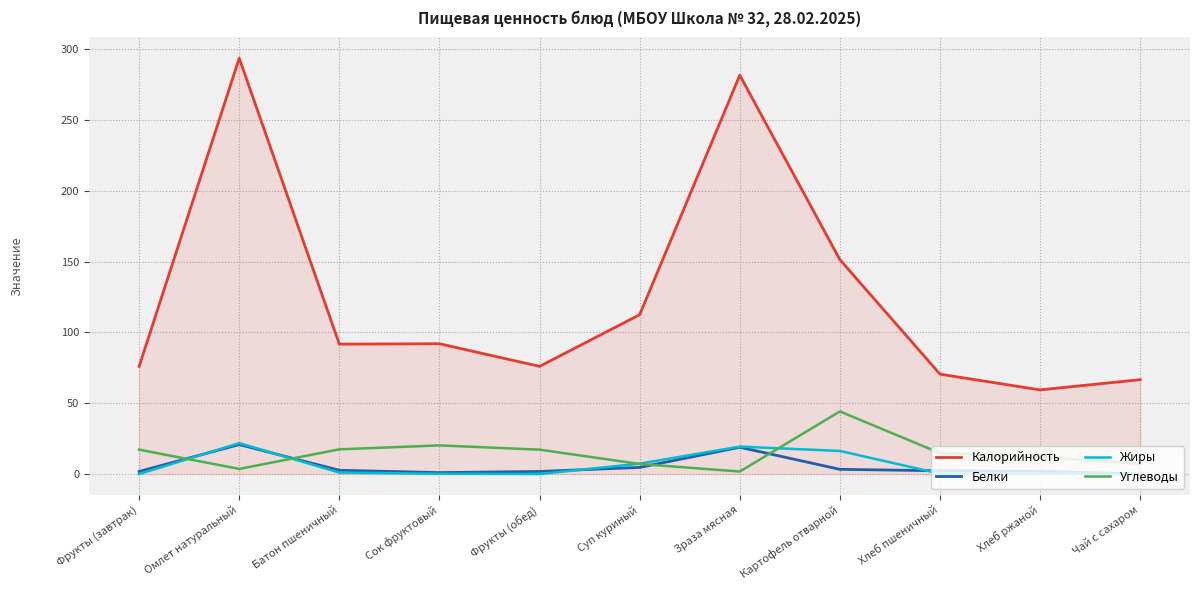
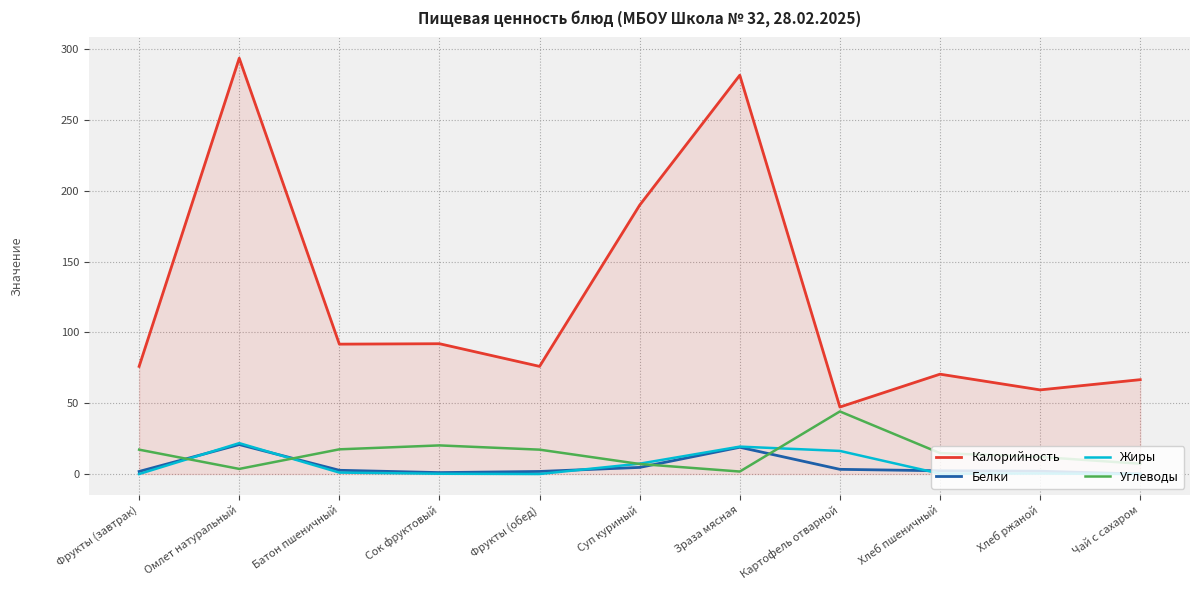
Калорийность, Суп куриный: 113 -> 190
Калорийность, Картофель отварной: 151 -> 47
